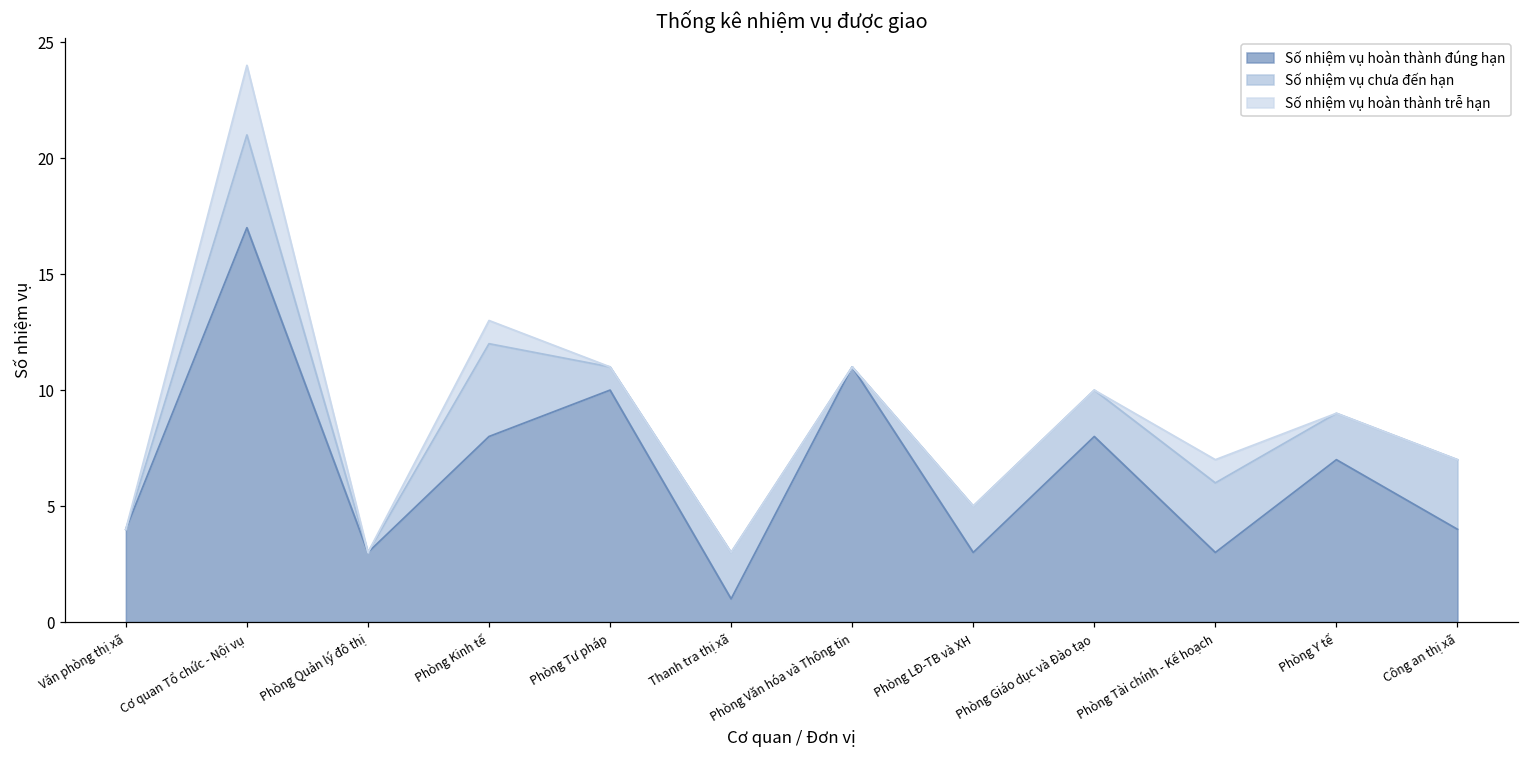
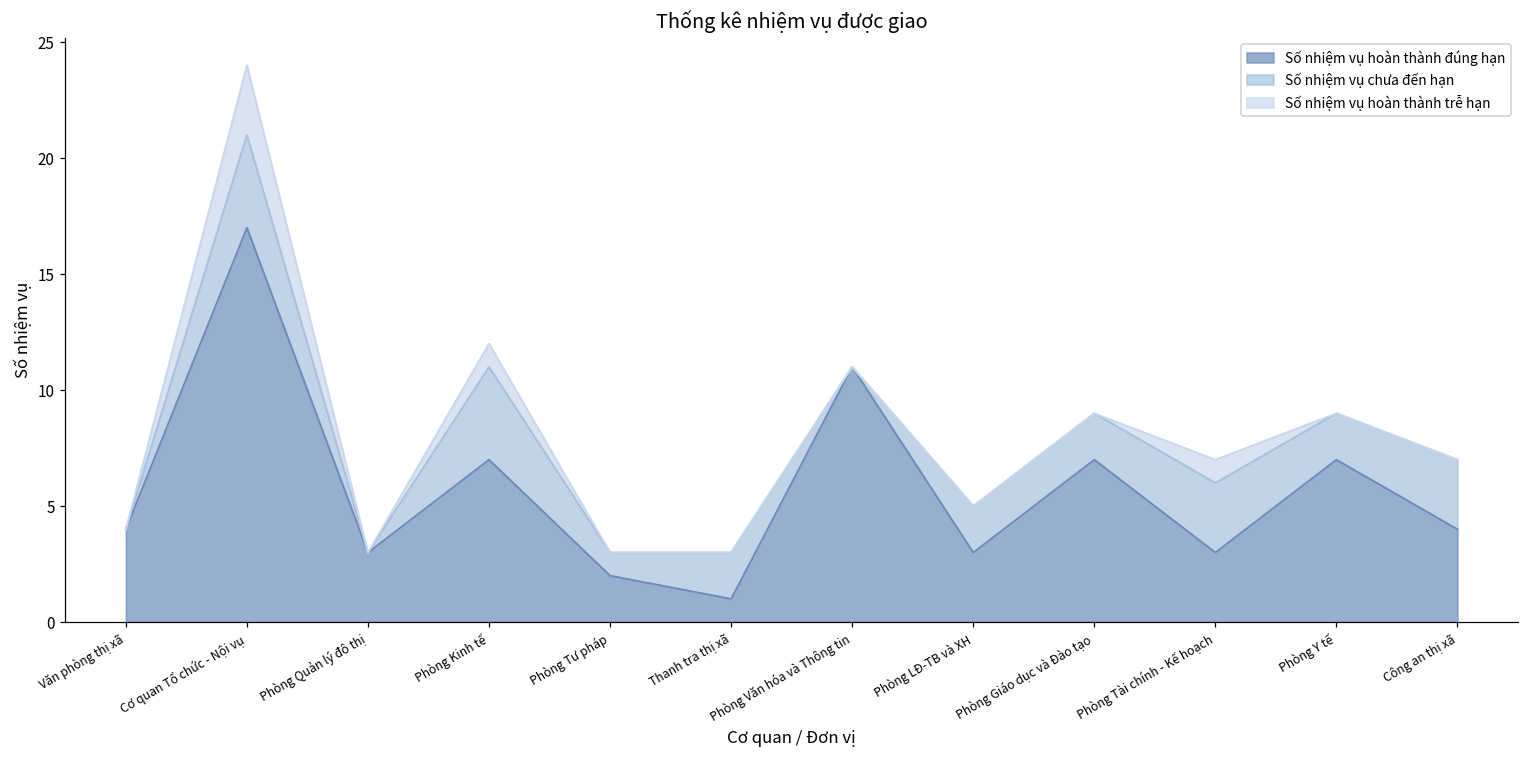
Số nhiệm vụ hoàn thành đúng hạn, Phòng Kinh tế: 8 -> 7
Số nhiệm vụ hoàn thành đúng hạn, Phòng Tư pháp: 10 -> 2
Số nhiệm vụ hoàn thành đúng hạn, Phòng Giáo dục và Đào tạo: 8 -> 7
